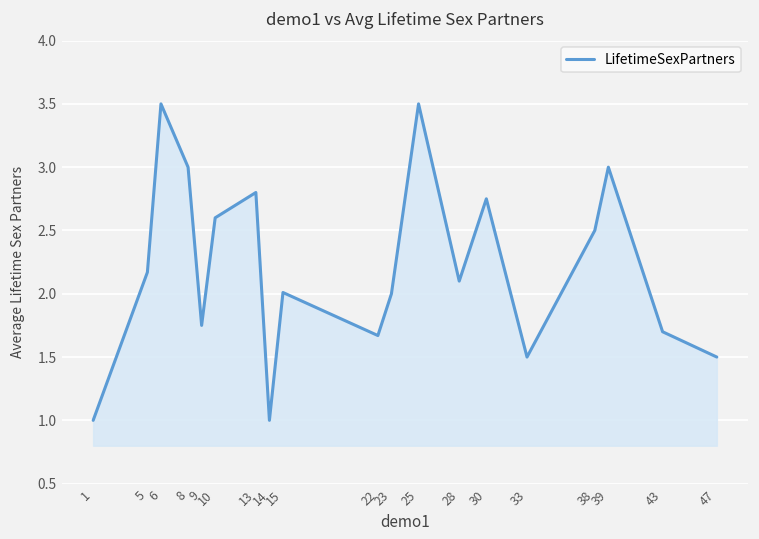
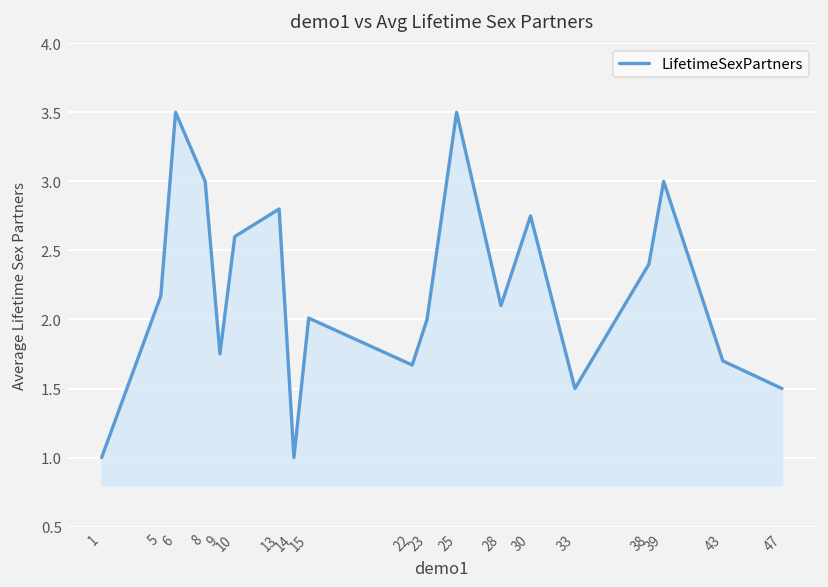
38: 2.5 -> 2.4
